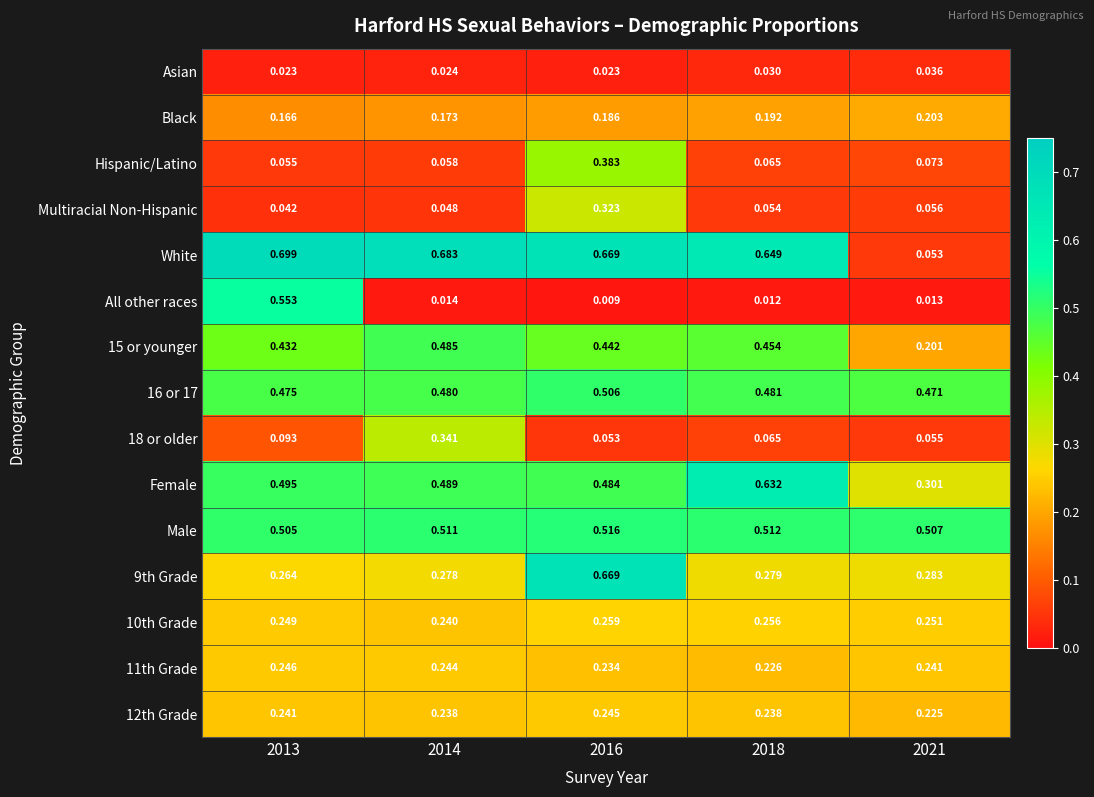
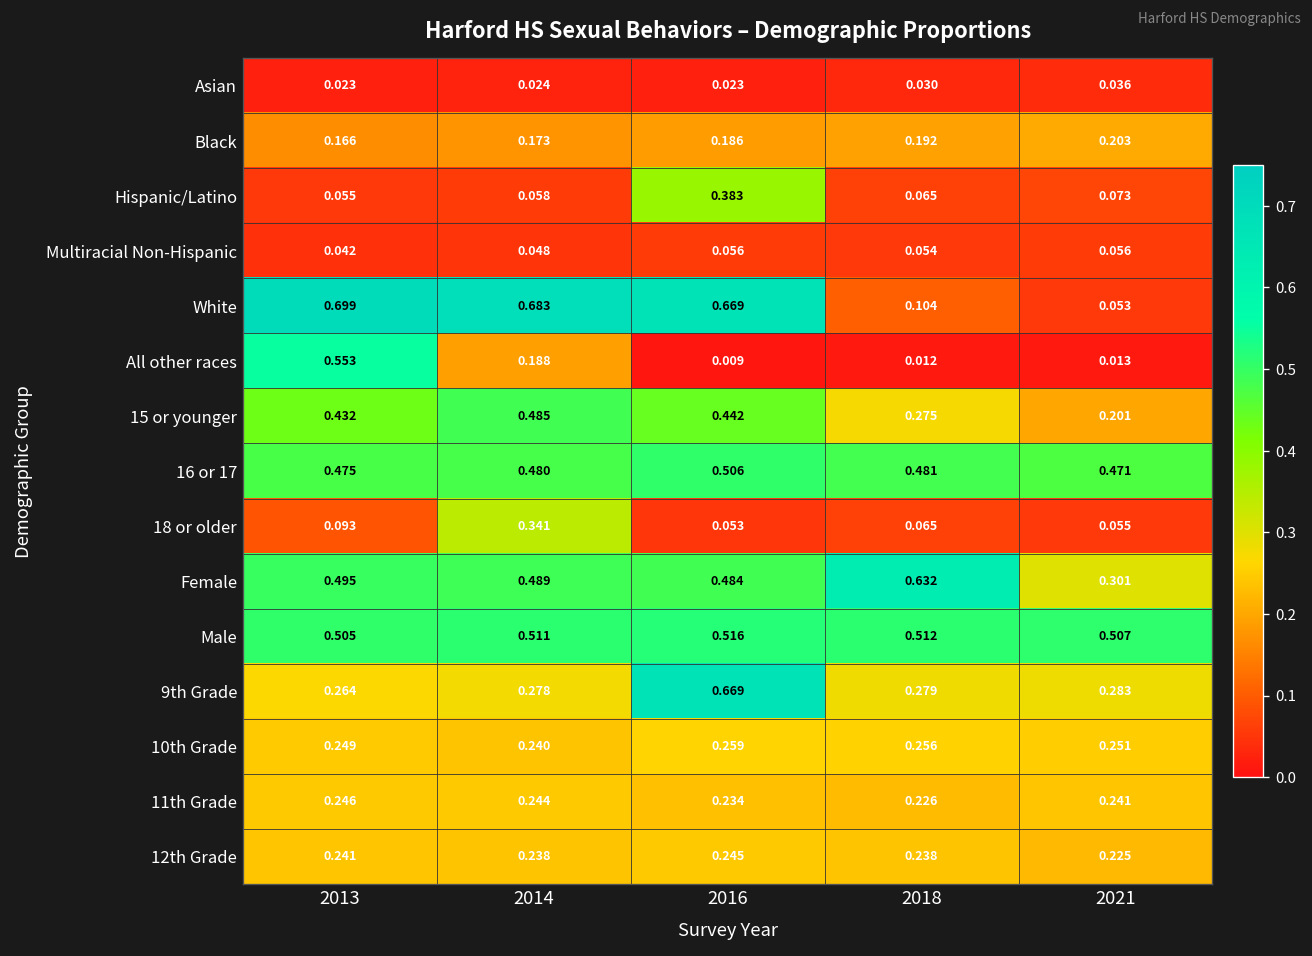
Multiracial Non-Hispanic, 2016: 0.323 -> 0.056
White, 2018: 0.649 -> 0.104
All other races, 2014: 0.014 -> 0.188
15 or younger, 2018: 0.454 -> 0.275
